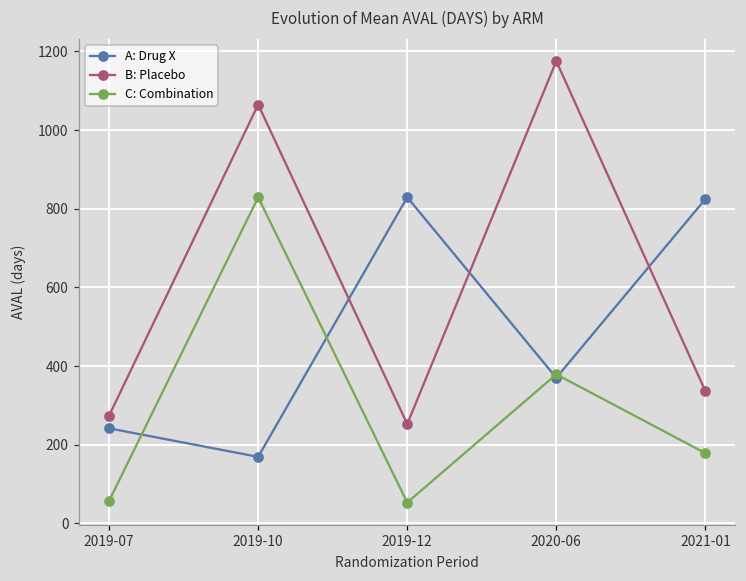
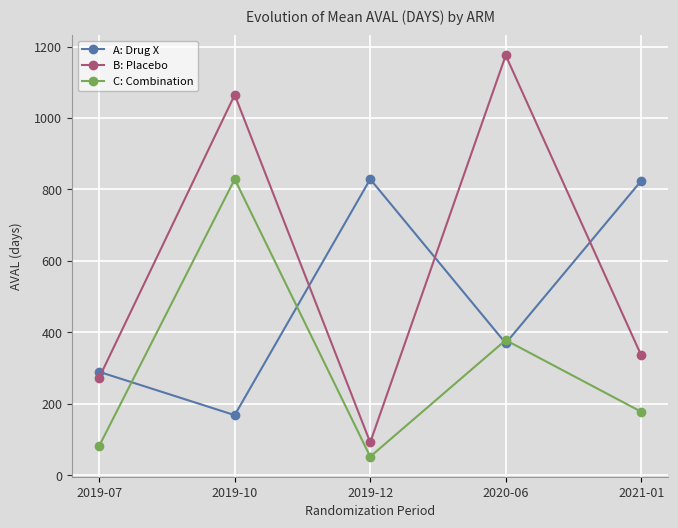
A: Drug X, 2019-07: 240 -> 290
C: Combination, 2019-07: 60 -> 80
B: Placebo, 2019-12: 250 -> 90
